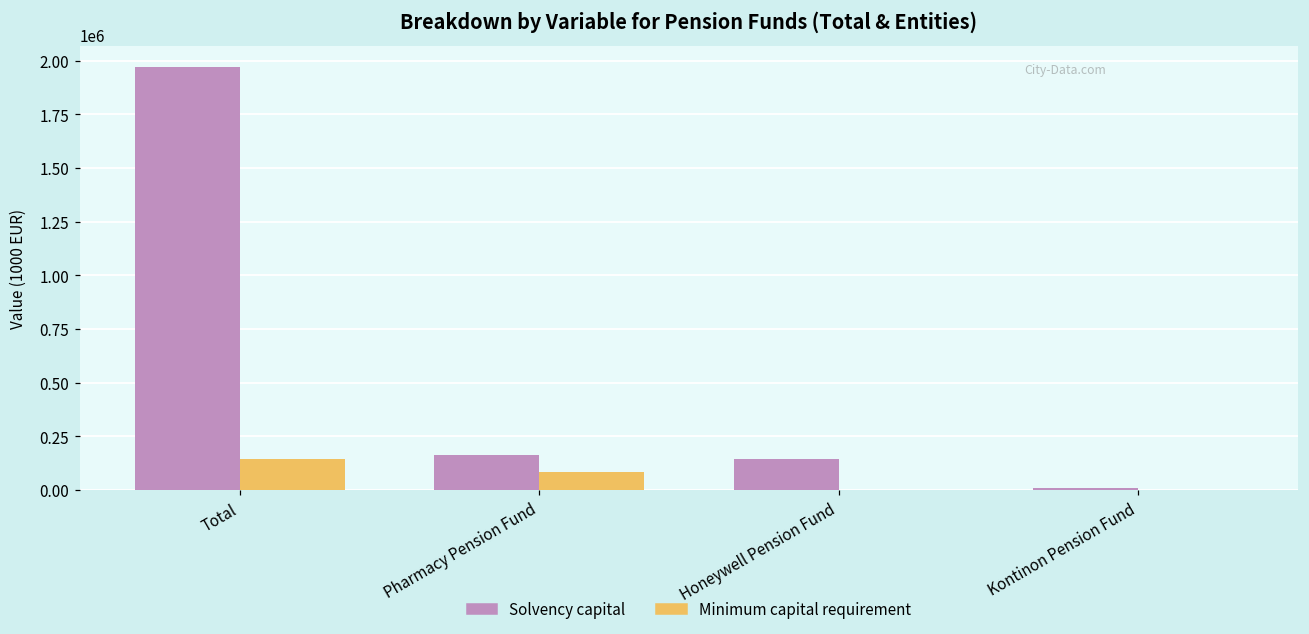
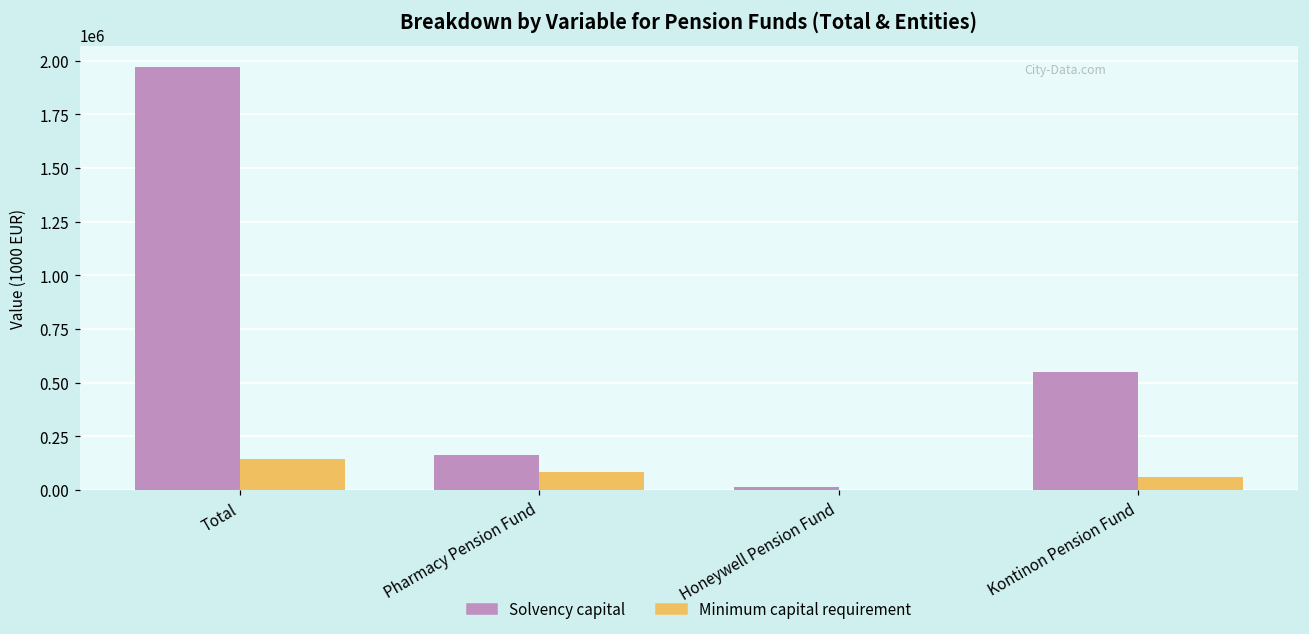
Solvency capital, Honeywell Pension Fund: 150000 -> 10000
Solvency capital, Kontinon Pension Fund: 10000 -> 550000
Minimum capital requirement, Kontinon Pension Fund: 0 -> 60000
